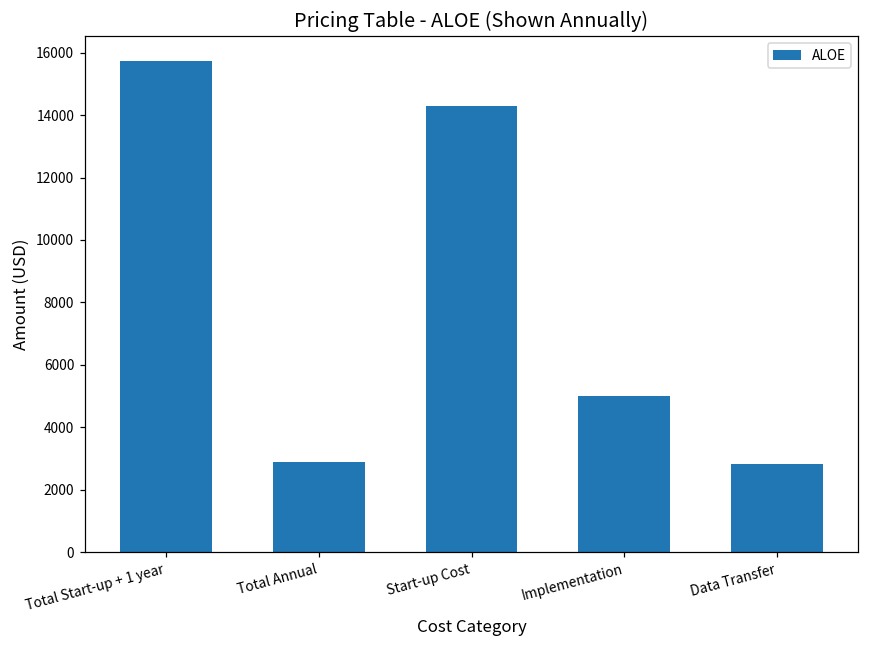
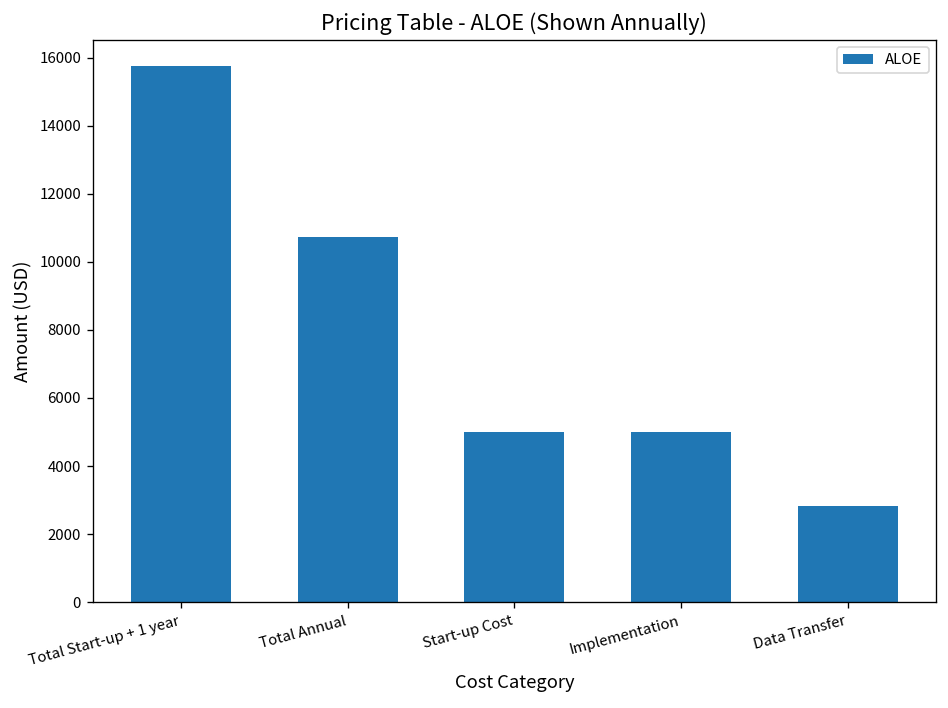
Total Annual: 2900 -> 10700
Start-up Cost: 14300 -> 5000
